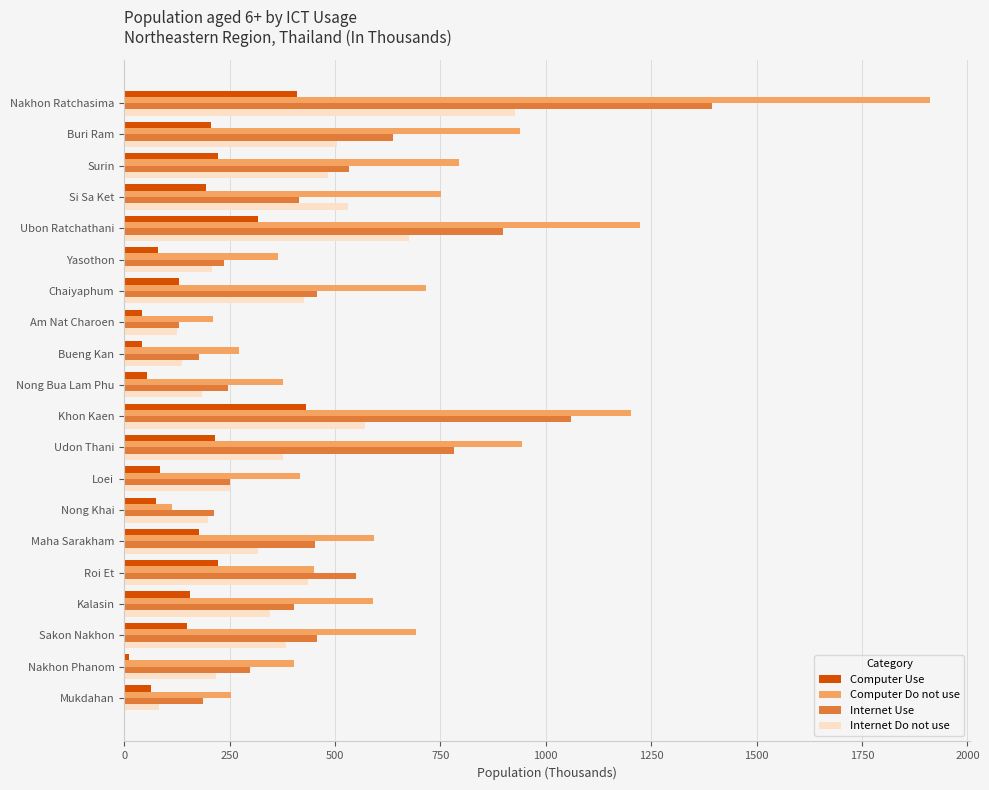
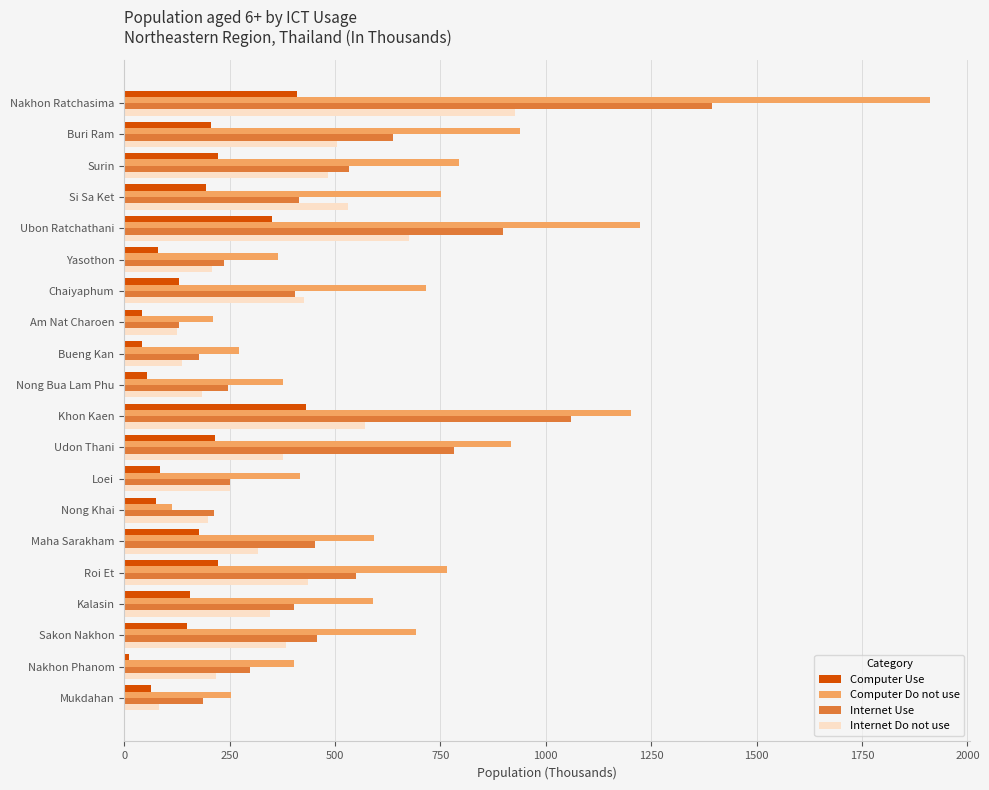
Computer Use, Ubon Ratchathani: 320 -> 350
Internet Use, Chaiyaphum: 460 -> 410
Computer Do not use, Udon Thani: 940 -> 920
Computer Do not use, Roi Et: 450 -> 760
